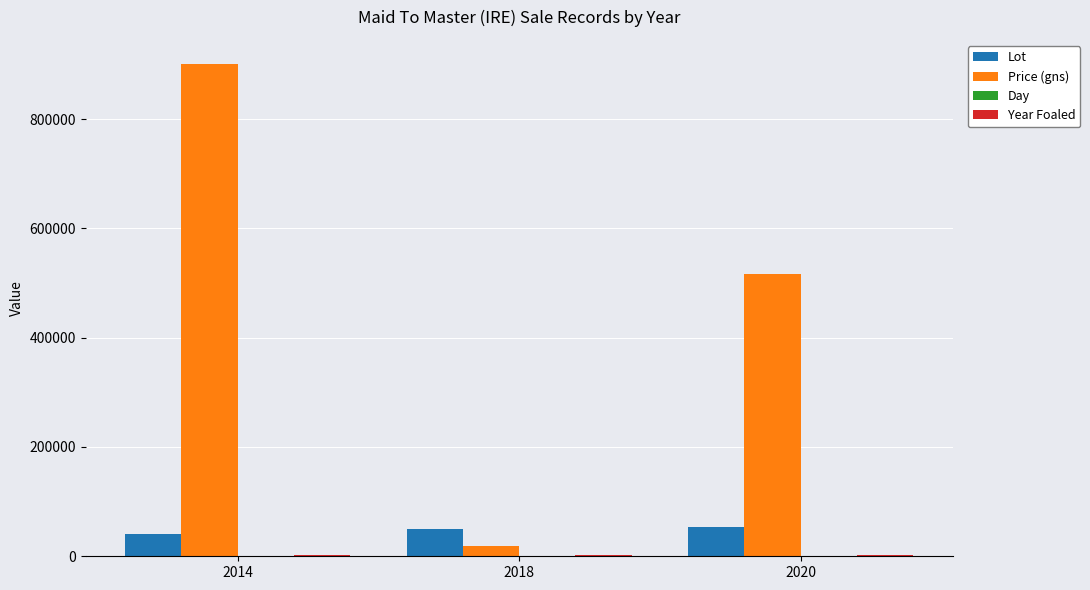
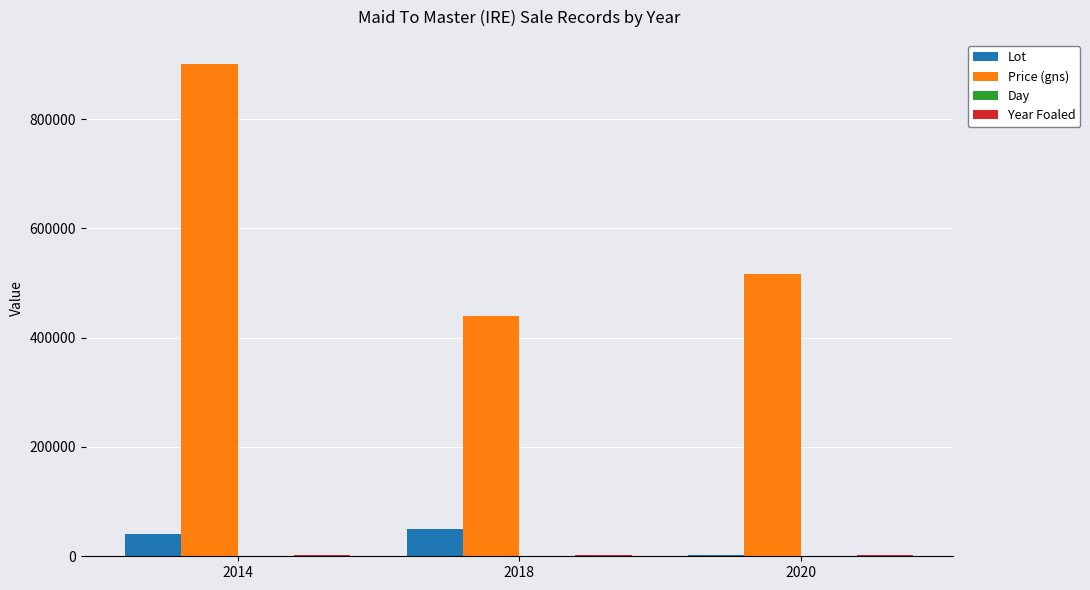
Price (gns), 2018: 20000 -> 440000
Lot, 2020: 50000 -> 0
